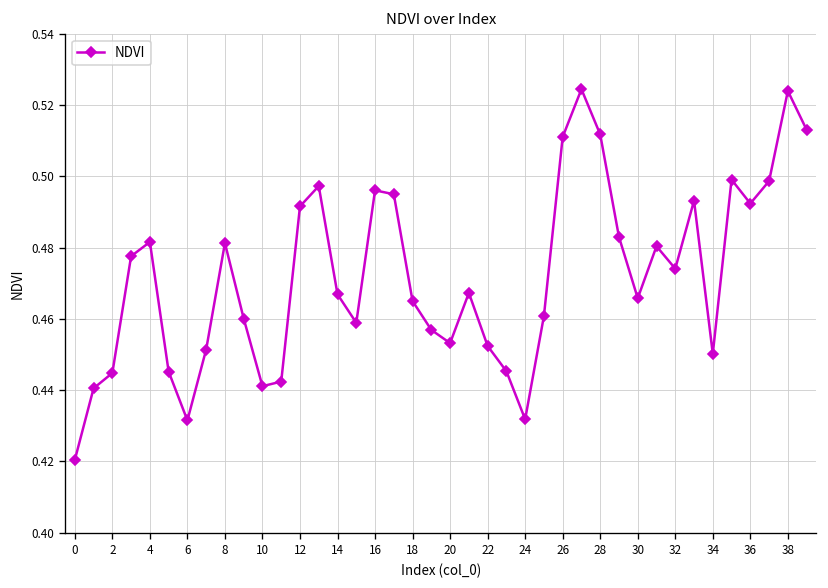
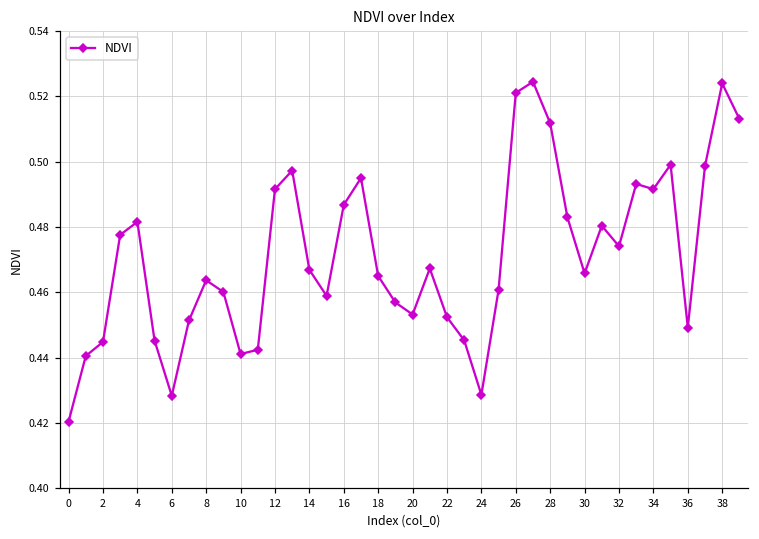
6: 0.432 -> 0.428
8: 0.481 -> 0.464
16: 0.496 -> 0.487
24: 0.432 -> 0.429
26: 0.511 -> 0.521
34: 0.450 -> 0.492
36: 0.492 -> 0.449
